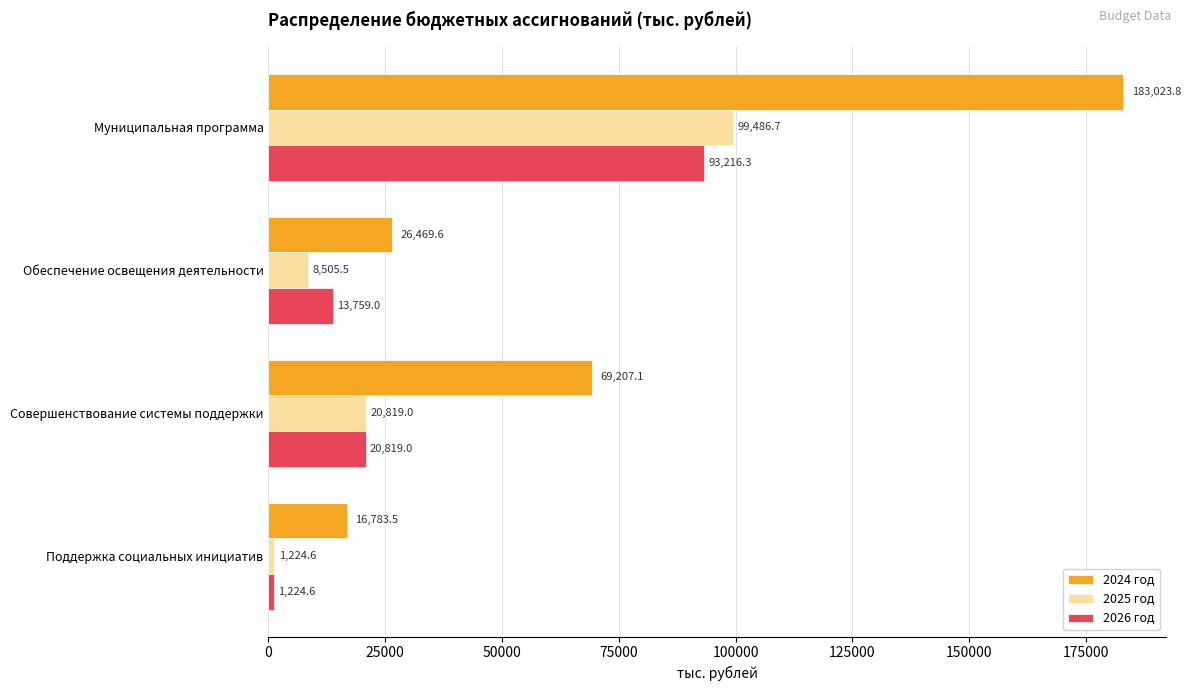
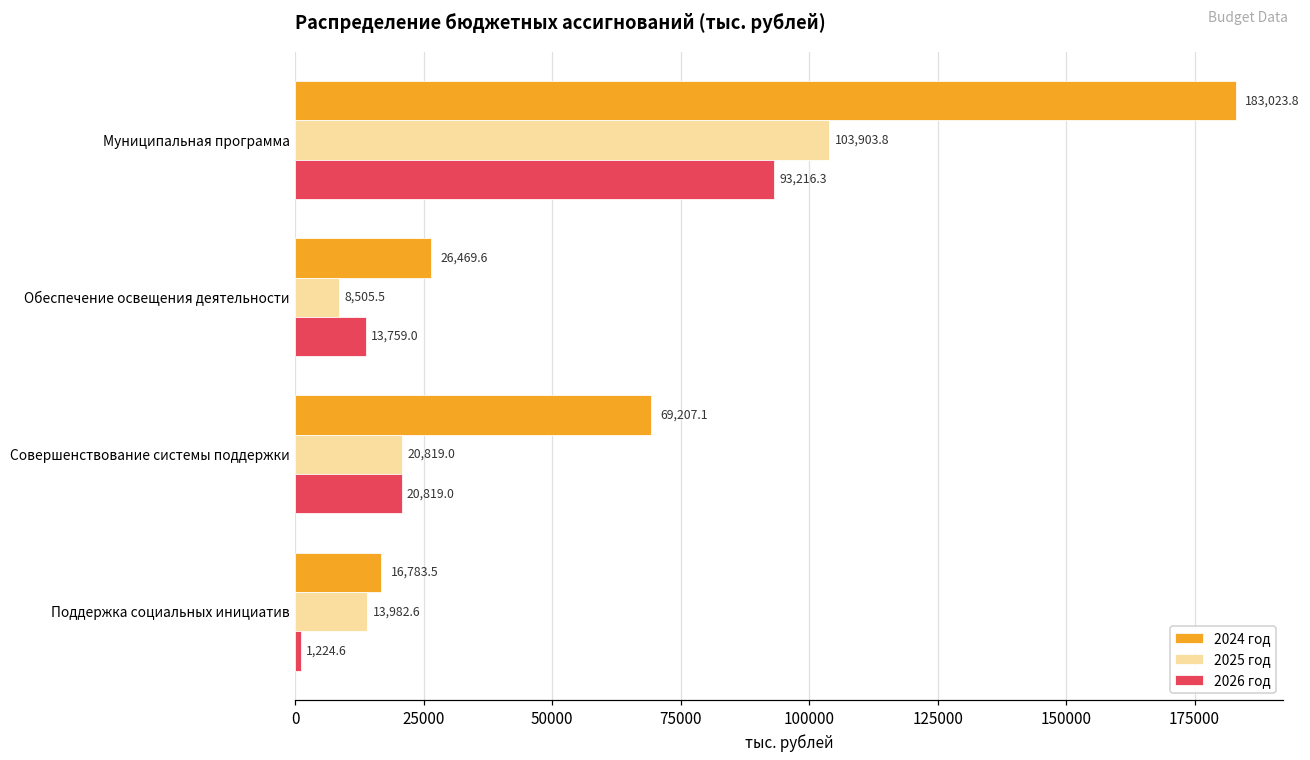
2025 год, Муниципальная программа: 99,486.7 -> 103,903.8
2025 год, Поддержка социальных инициатив: 1,224.6 -> 13,982.6
